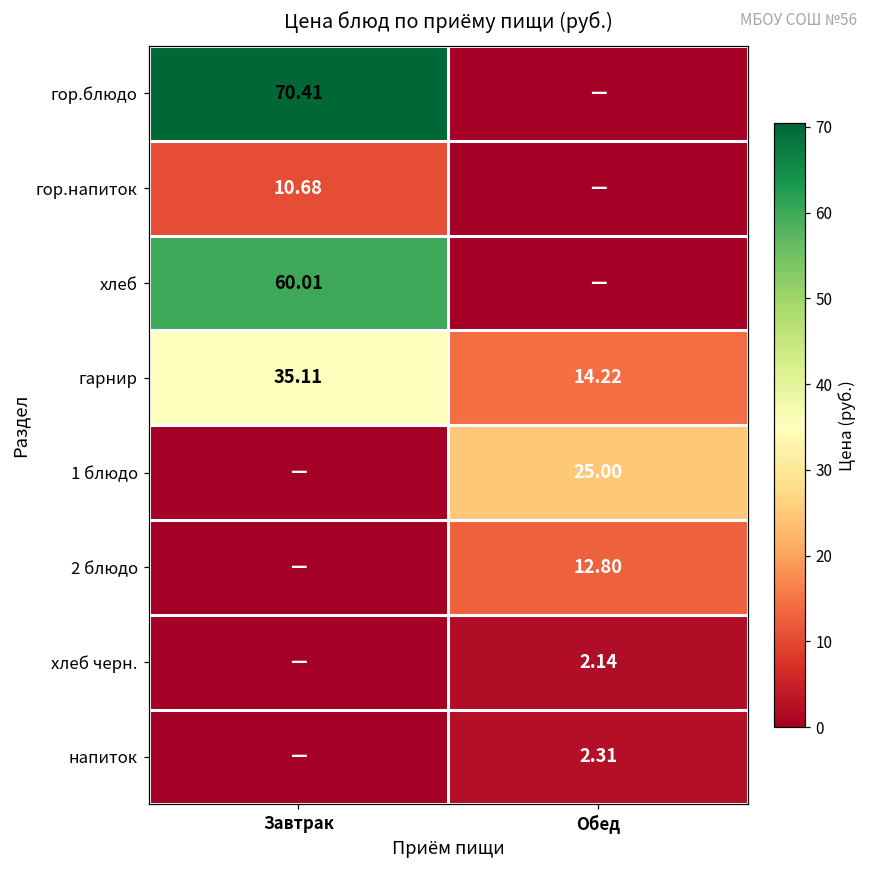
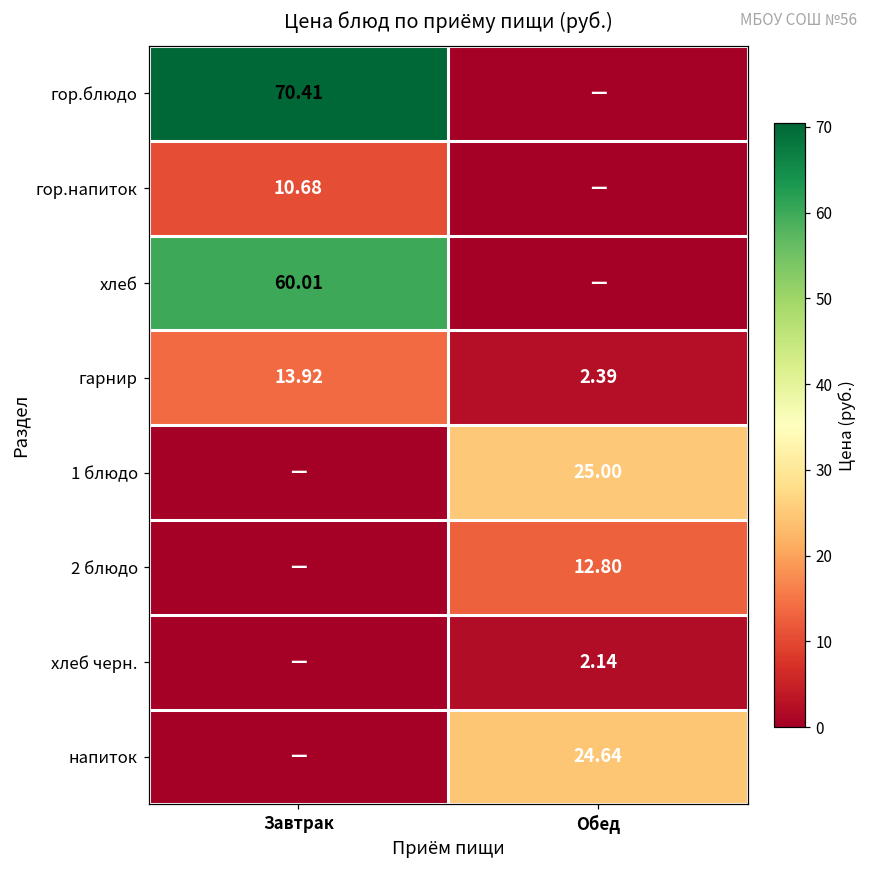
гарнир, Завтрак: 35.11 -> 13.92
гарнир, Обед: 14.22 -> 2.39
напиток, Обед: 2.31 -> 24.64
